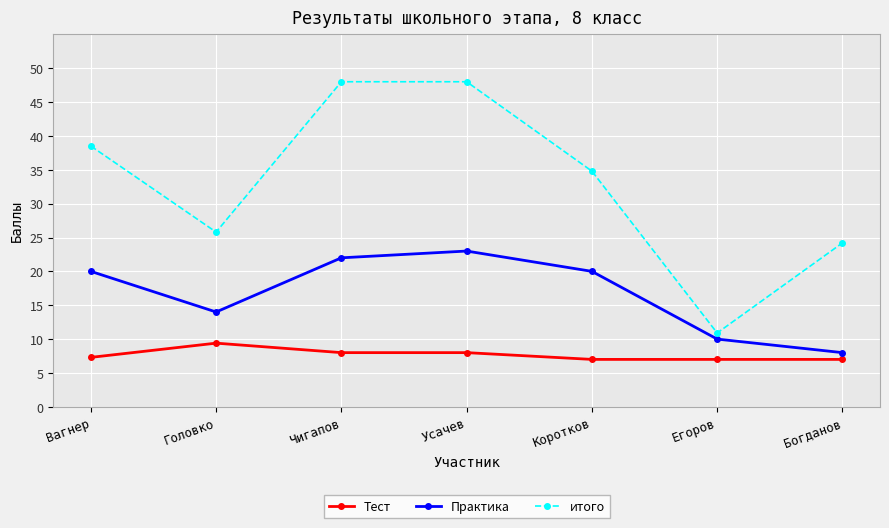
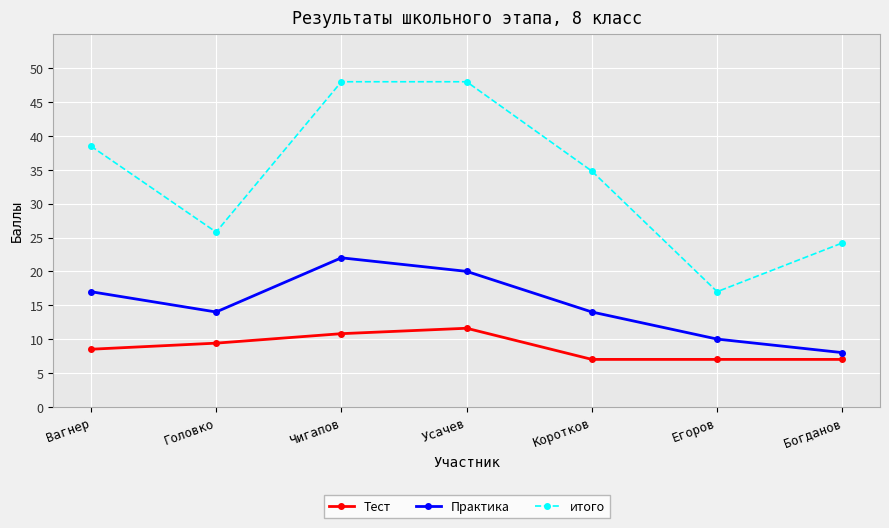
Тест, Вагнер: 7 -> 9
Практика, Вагнер: 20 -> 17
Тест, Чигапов: 8 -> 11
Тест, Усачев: 8 -> 12
Практика, Усачев: 23 -> 20
Практика, Коротков: 20 -> 14
итого, Егоров: 11 -> 17
